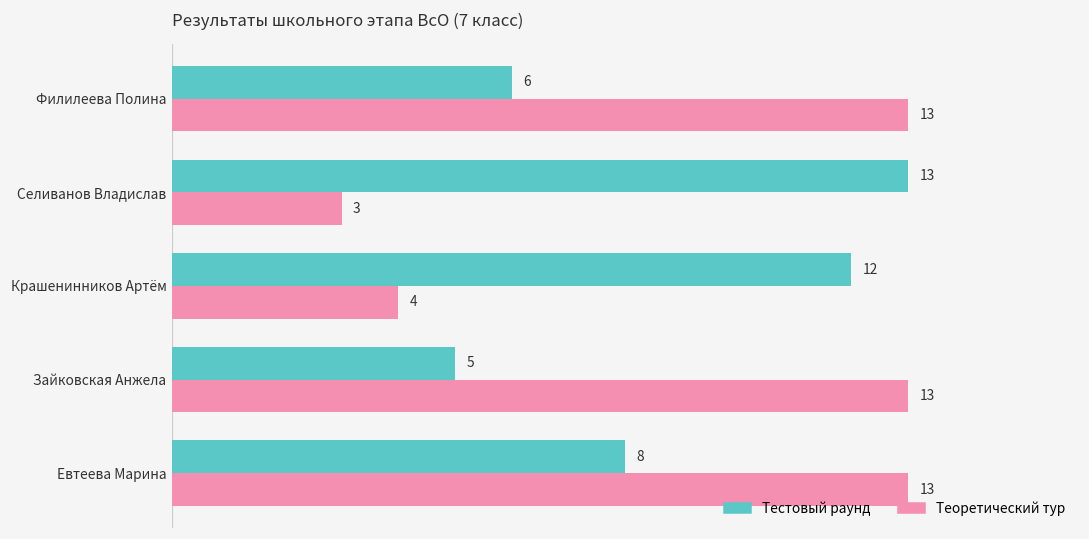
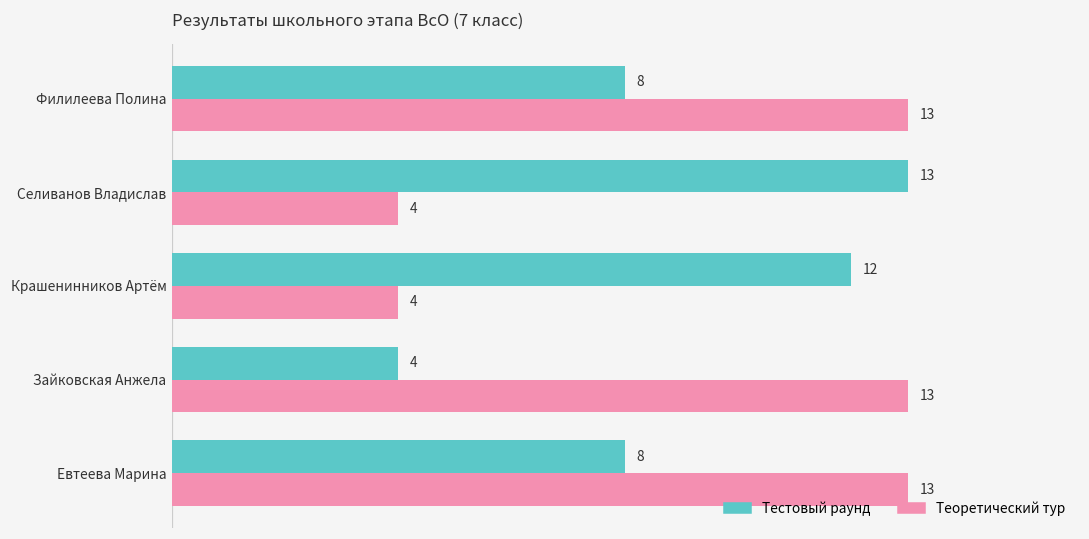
Тестовый раунд, Филилеева Полина: 6 -> 8
Теоретический тур, Селиванов Владислав: 3 -> 4
Тестовый раунд, Зайковская Анжела: 5 -> 4
